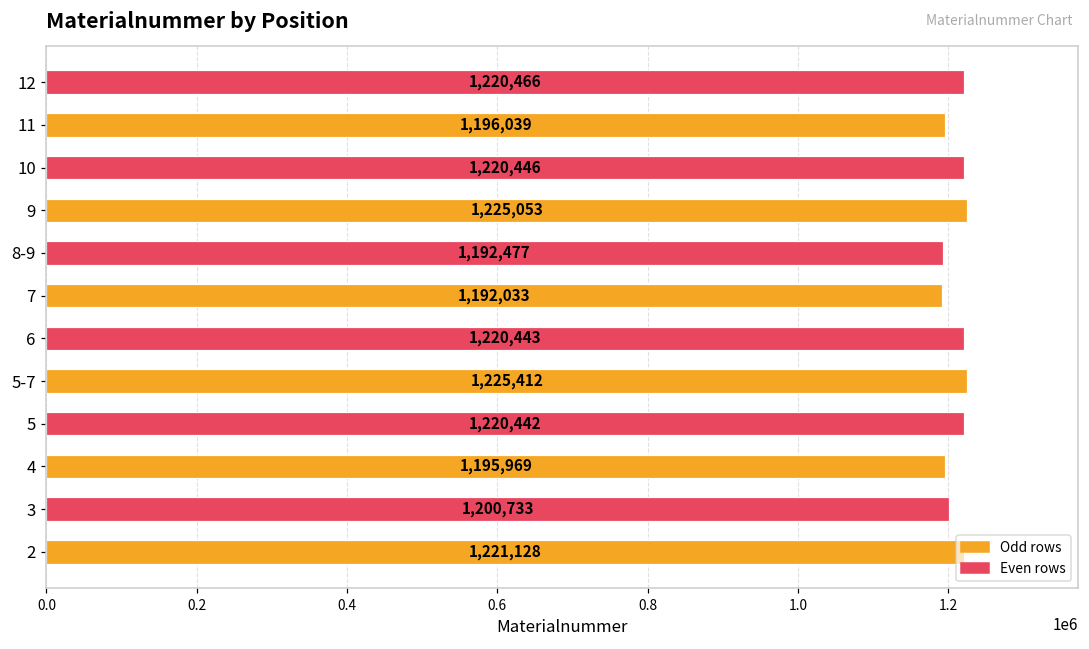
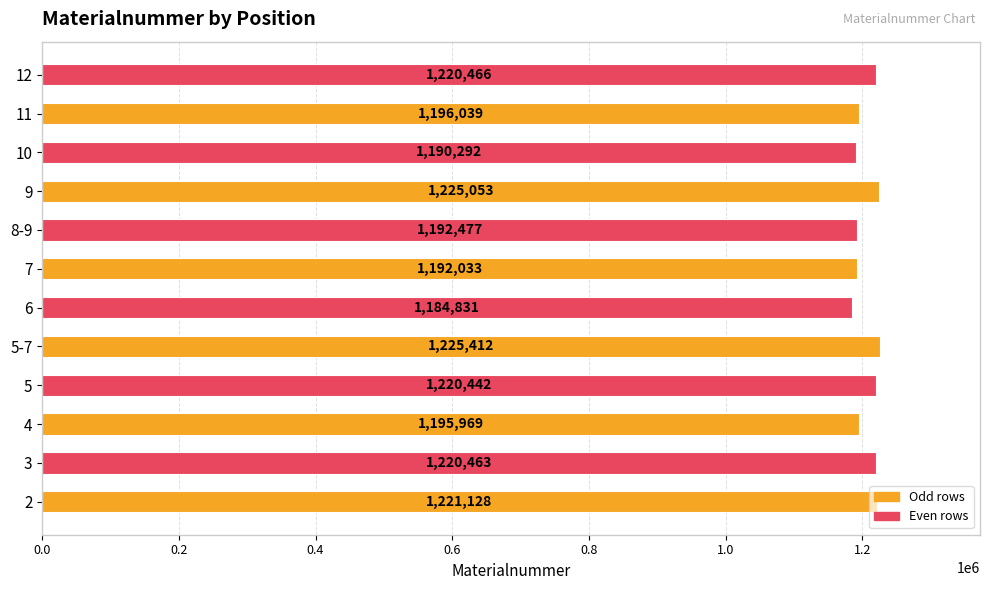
10: 1,220,446 -> 1,190,292
6: 1,220,443 -> 1,184,831
3: 1,200,733 -> 1,220,463
